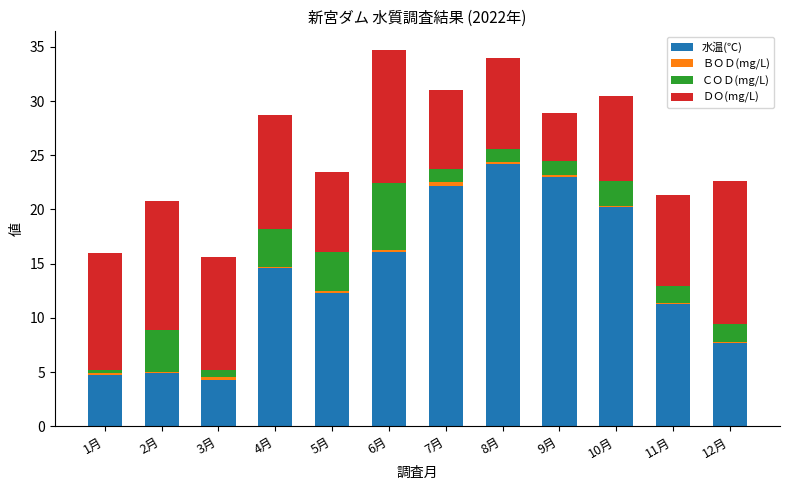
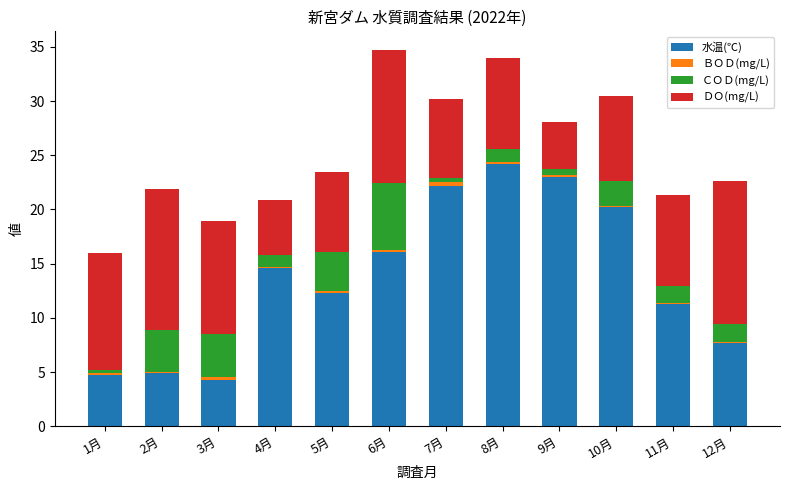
ＤＯ(mg/L), 2月: 11.9 -> 13.0
ＣＯＤ(mg/L), 3月: 0.7 -> 4.0
ＣＯＤ(mg/L), 4月: 3.5 -> 1.1
ＤＯ(mg/L), 4月: 10.5 -> 5.1
ＣＯＤ(mg/L), 7月: 1.2 -> 0.4
ＣＯＤ(mg/L), 9月: 1.3 -> 0.5
